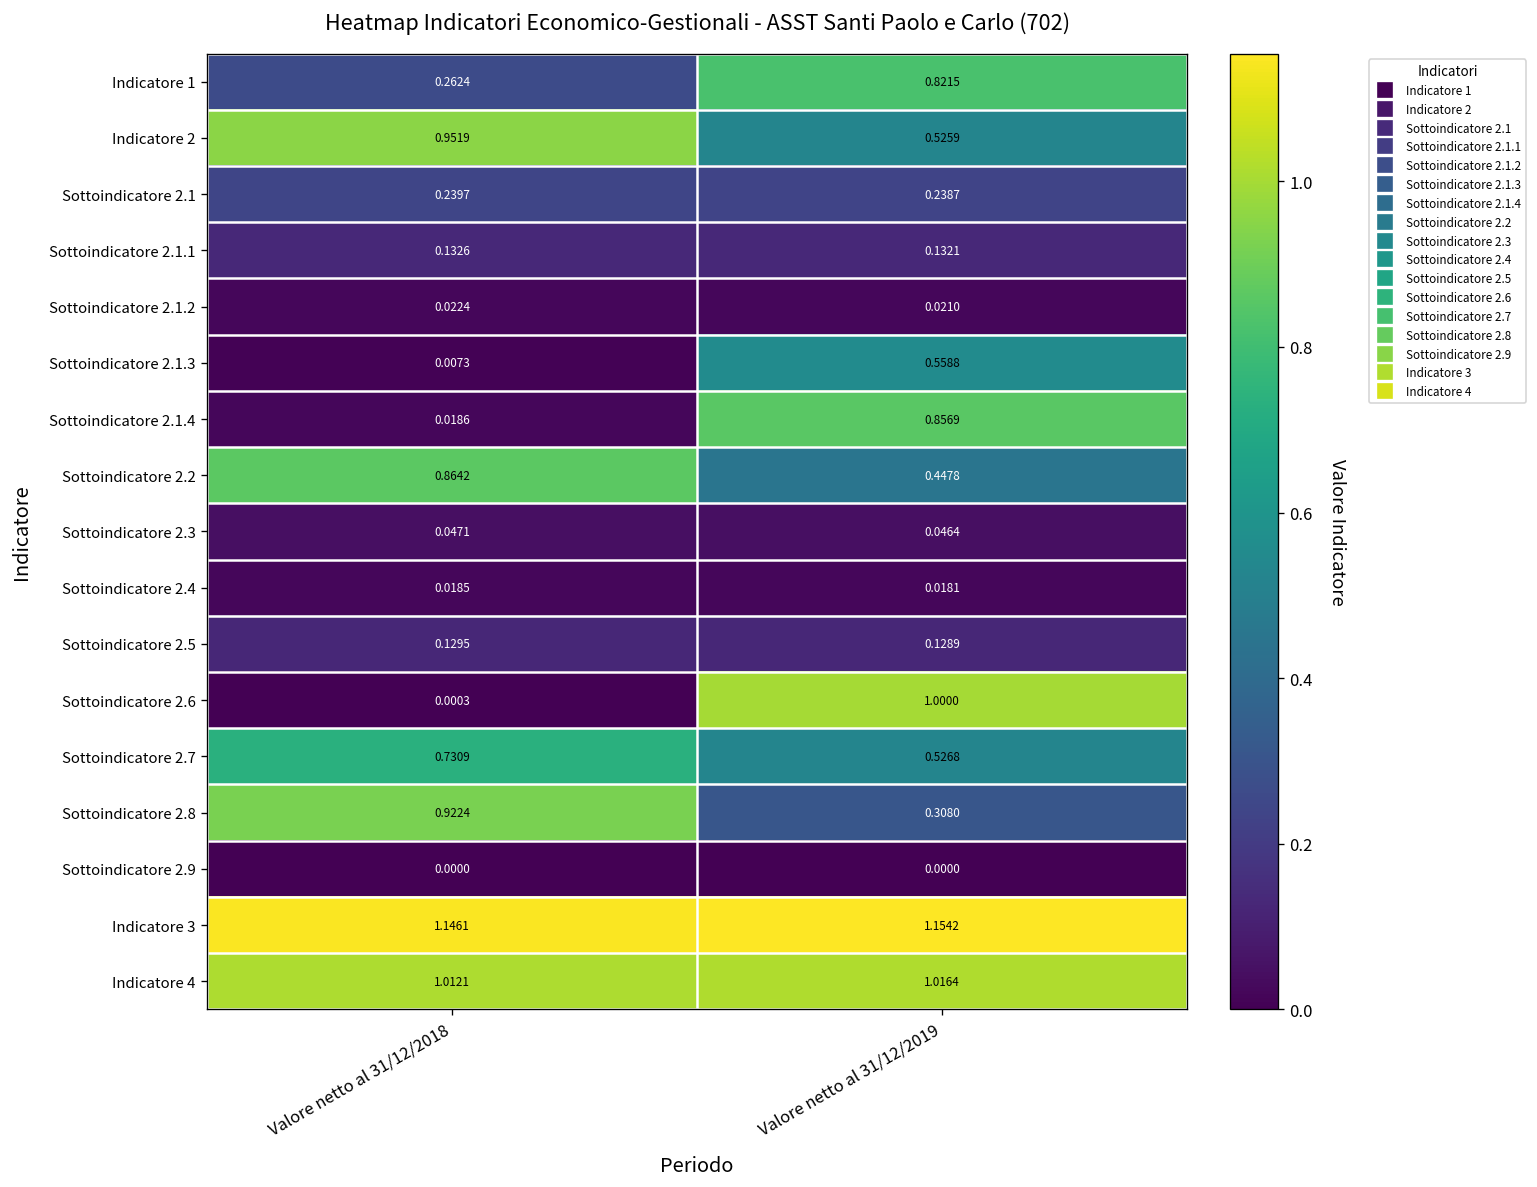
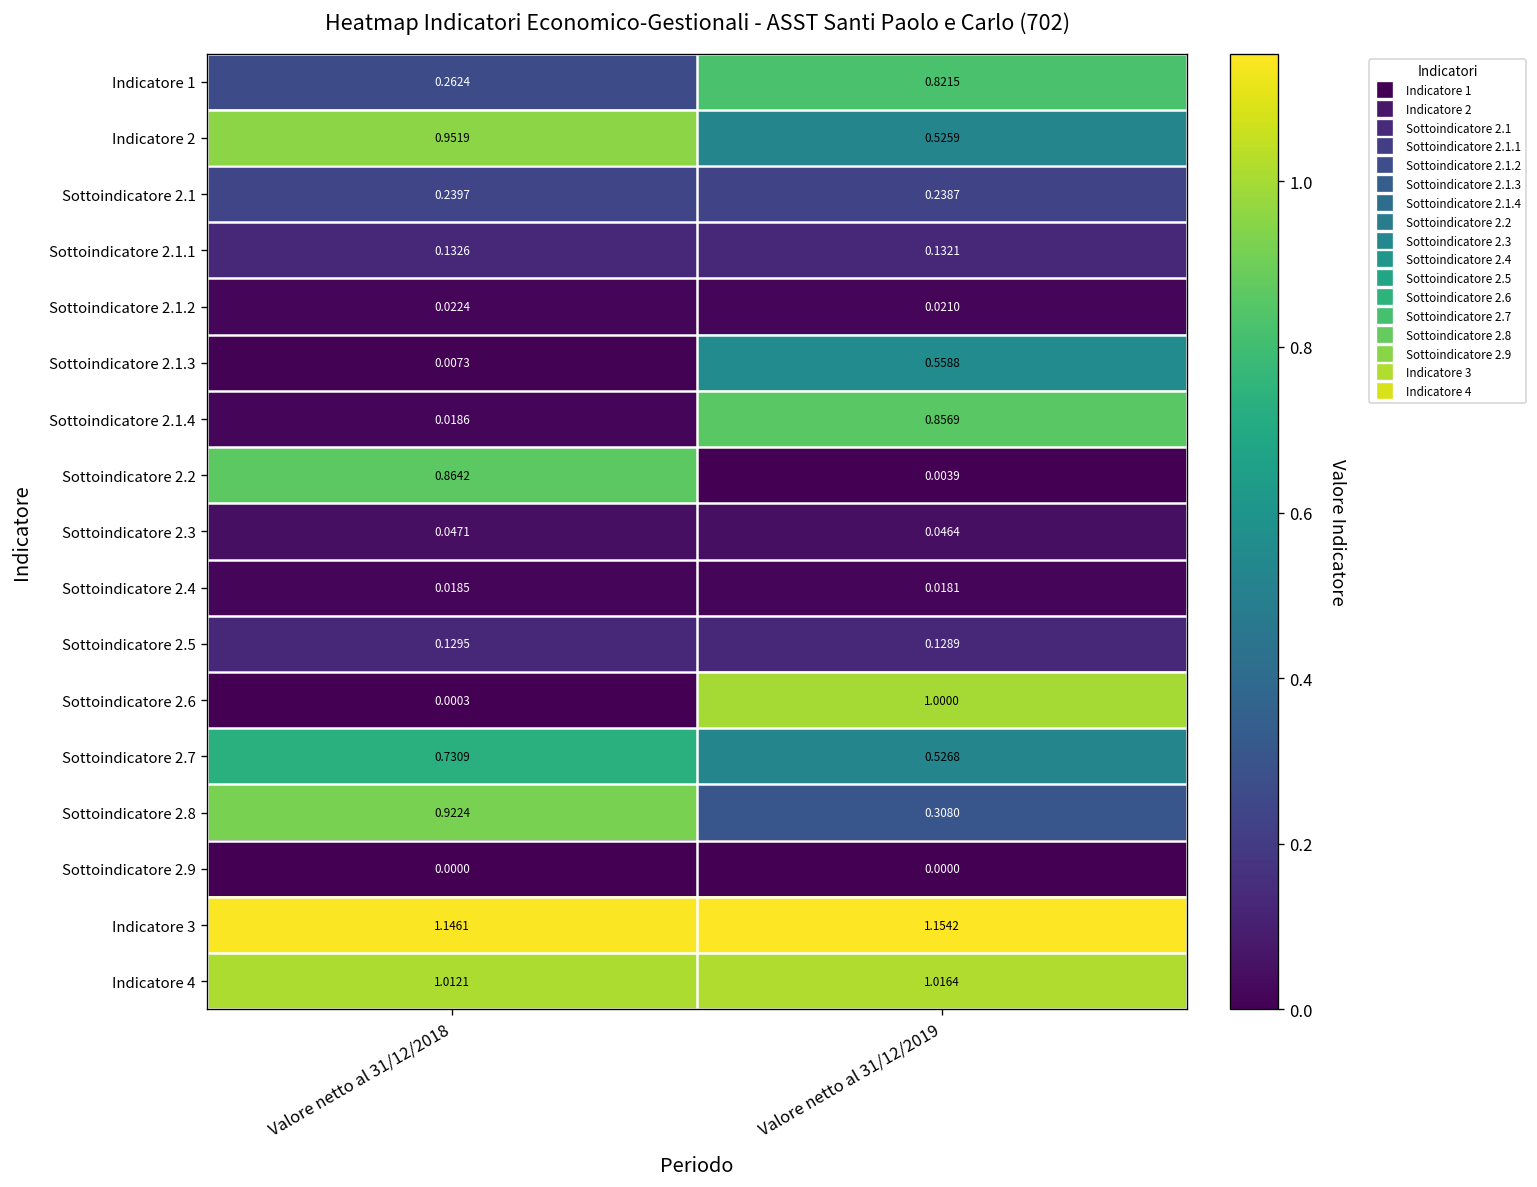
Sottoindicatore 2.2, Valore netto al 31/12/2019: 0.4478 -> 0.0039
